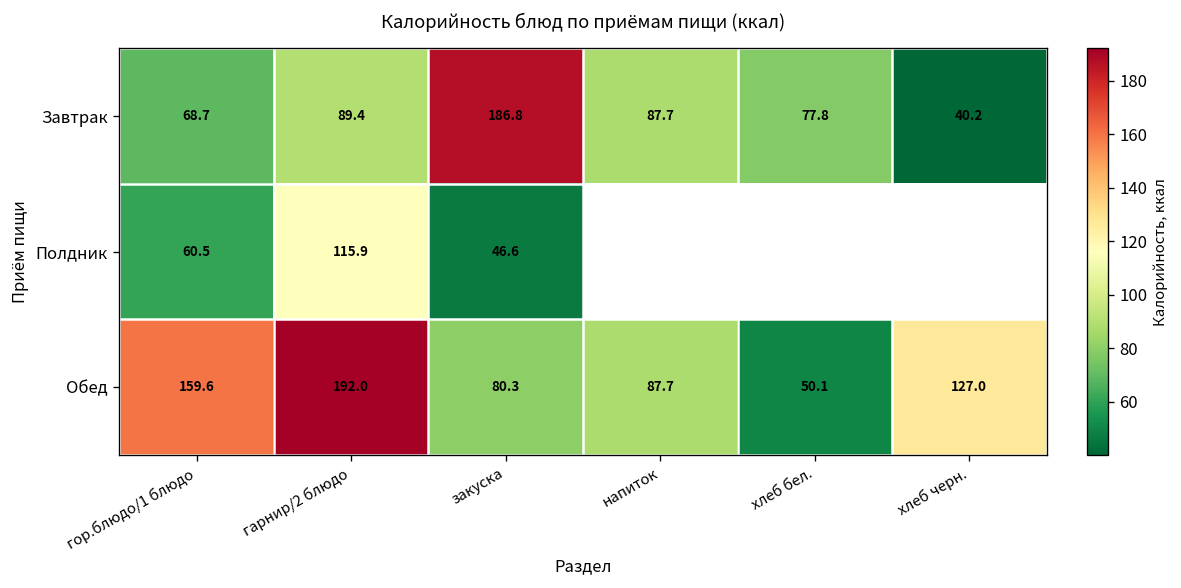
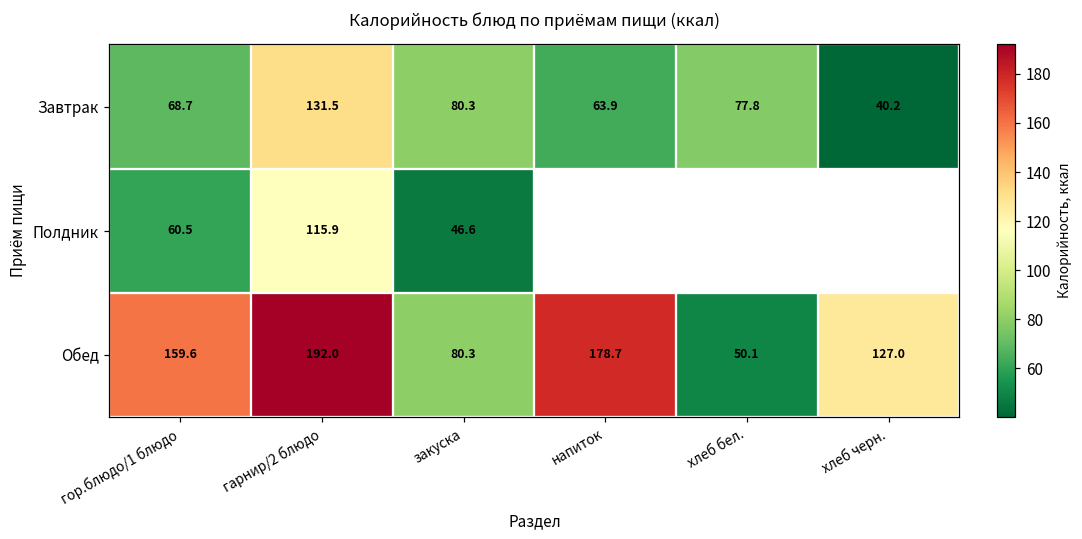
Завтрак, гарнир/2 блюдо: 89.4 -> 131.5
Завтрак, закуска: 186.8 -> 80.3
Завтрак, напиток: 87.7 -> 63.9
Обед, напиток: 87.7 -> 178.7
